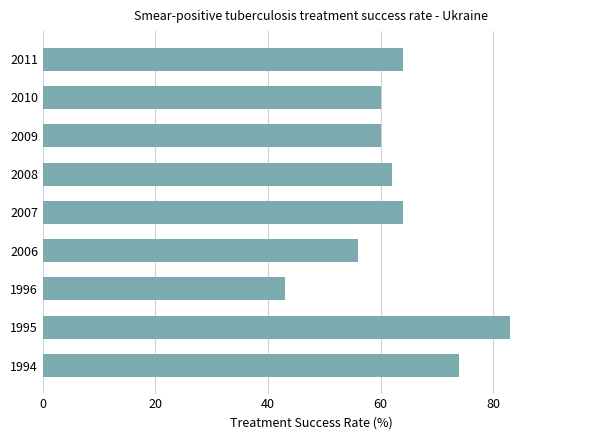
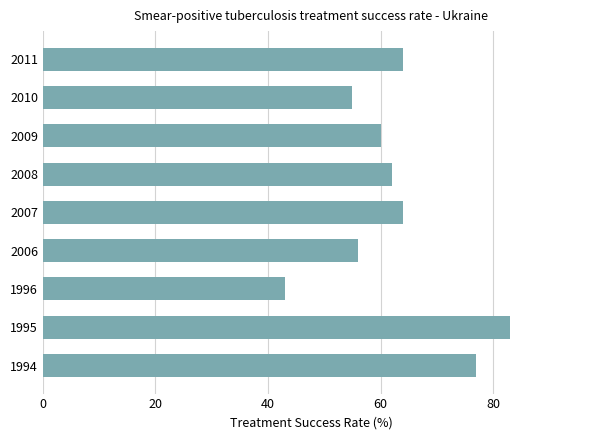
2010: 60 -> 55
1994: 74 -> 77
